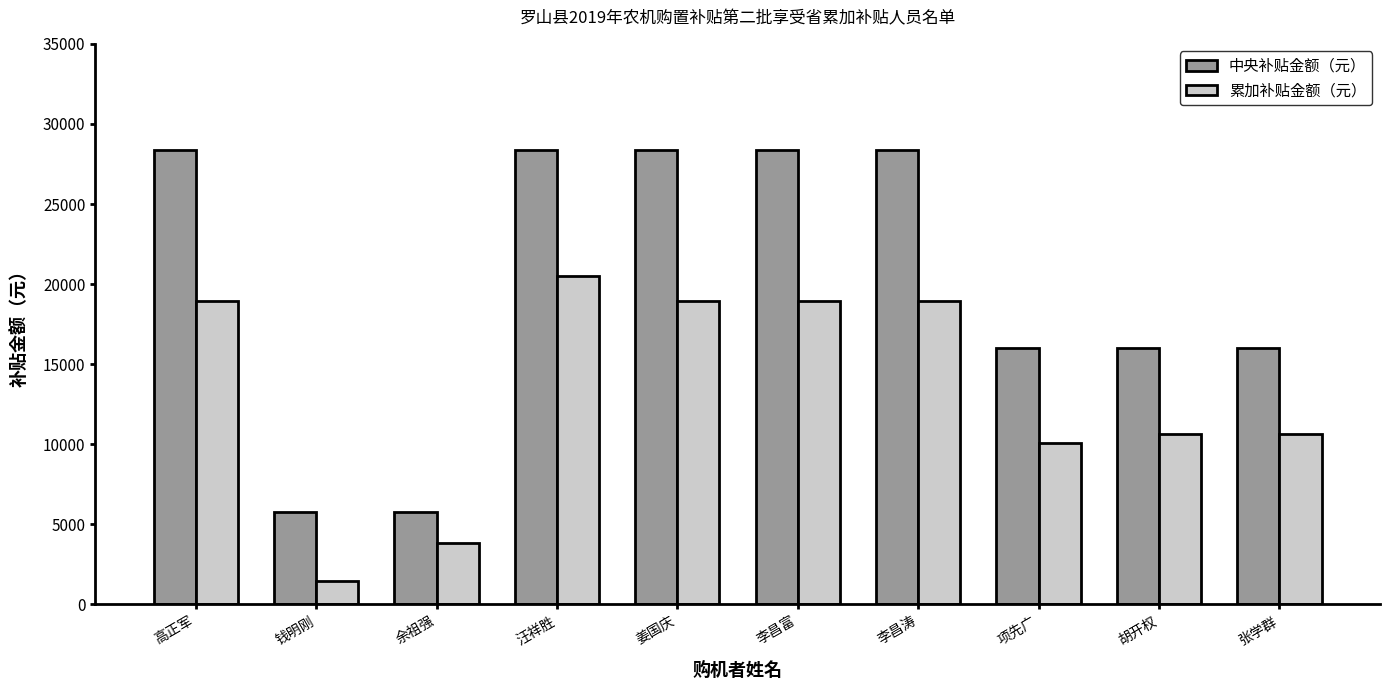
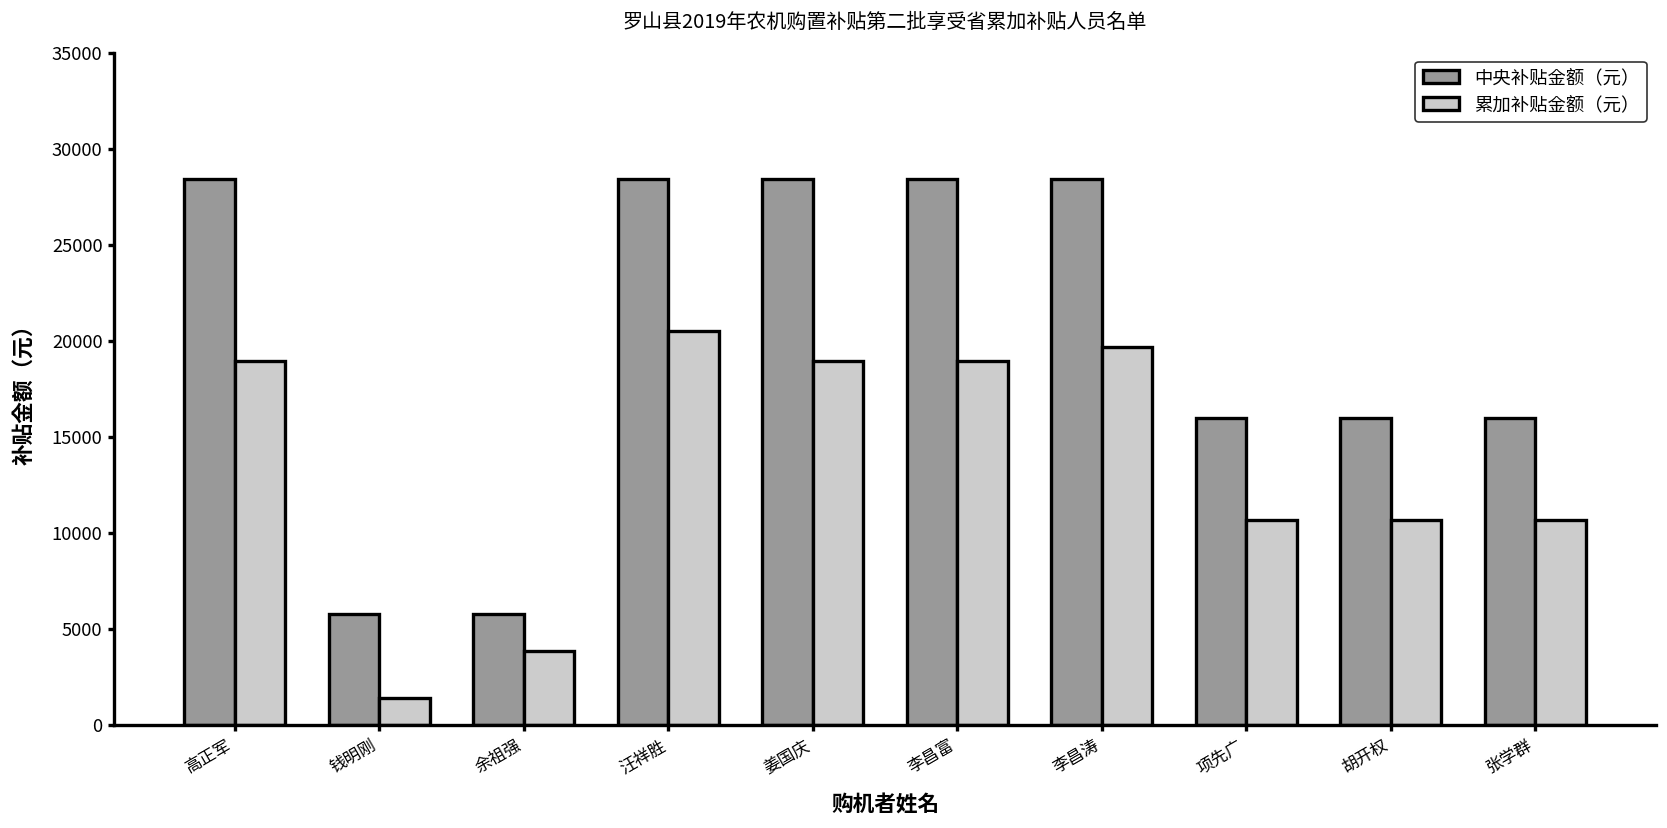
累加补贴金额（元）, 李昌涛: 18900 -> 19700
累加补贴金额（元）, 项先广: 10100 -> 10700
